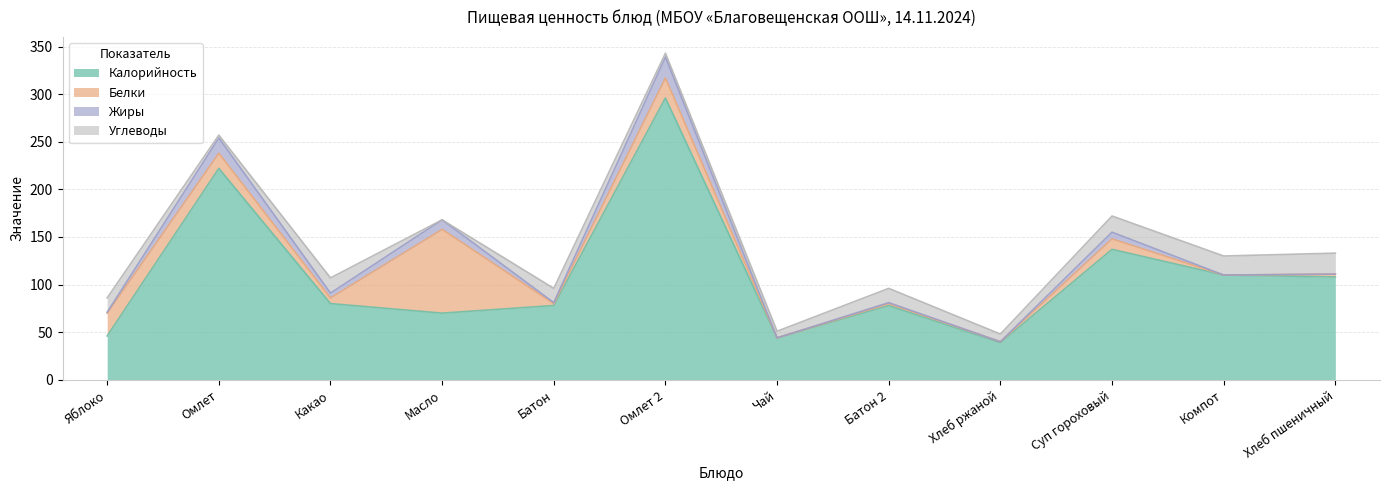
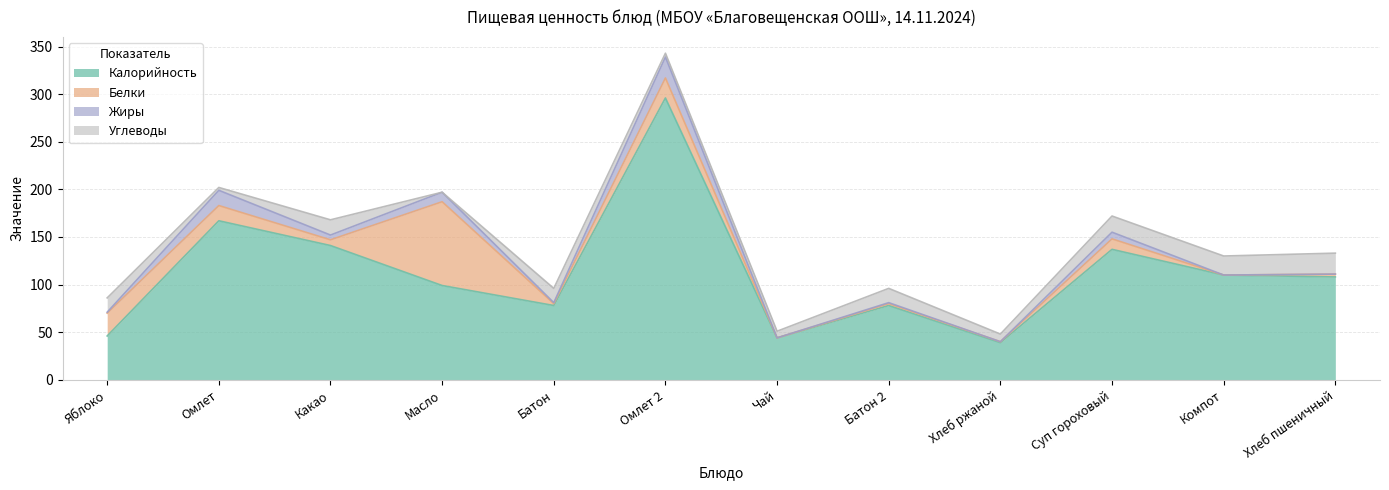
Калорийность, Омлет: 220 -> 170
Калорийность, Какао: 80 -> 140
Калорийность, Масло: 70 -> 100
